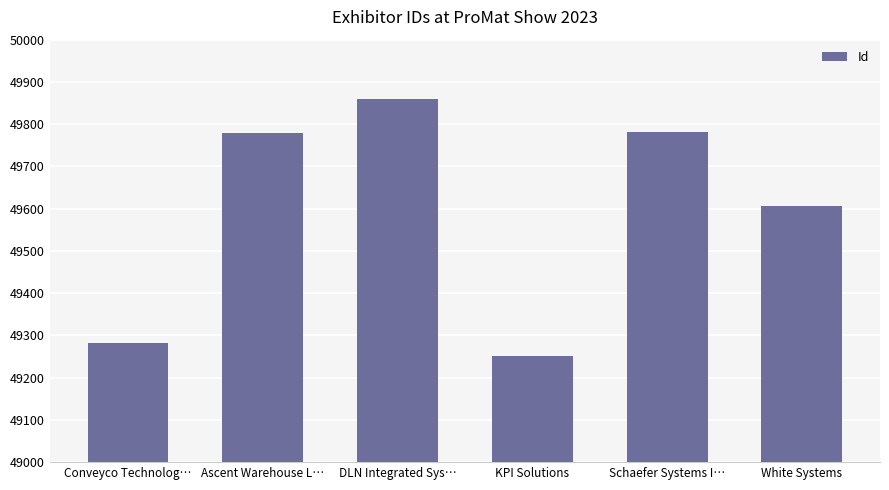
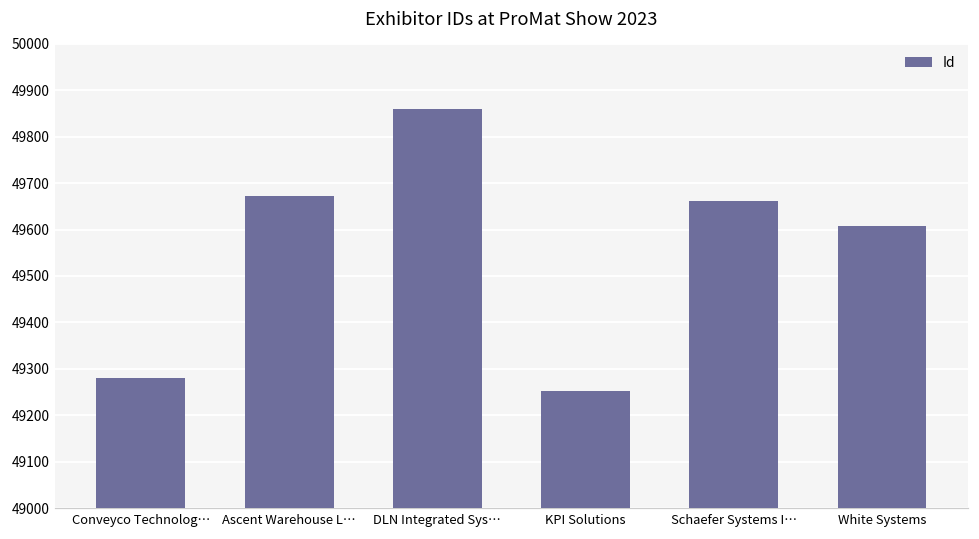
Ascent Warehouse L…: 49780 -> 49670
Schaefer Systems I…: 49780 -> 49660
